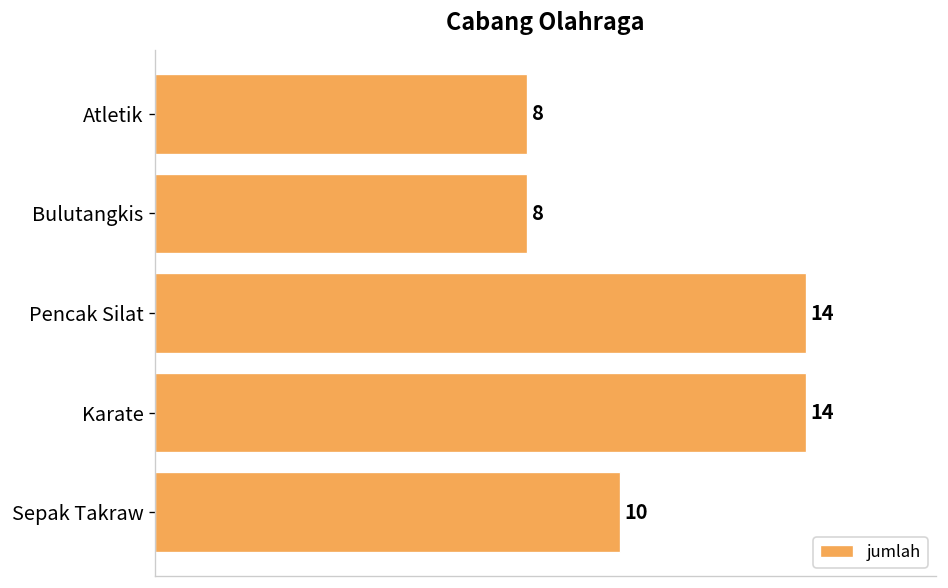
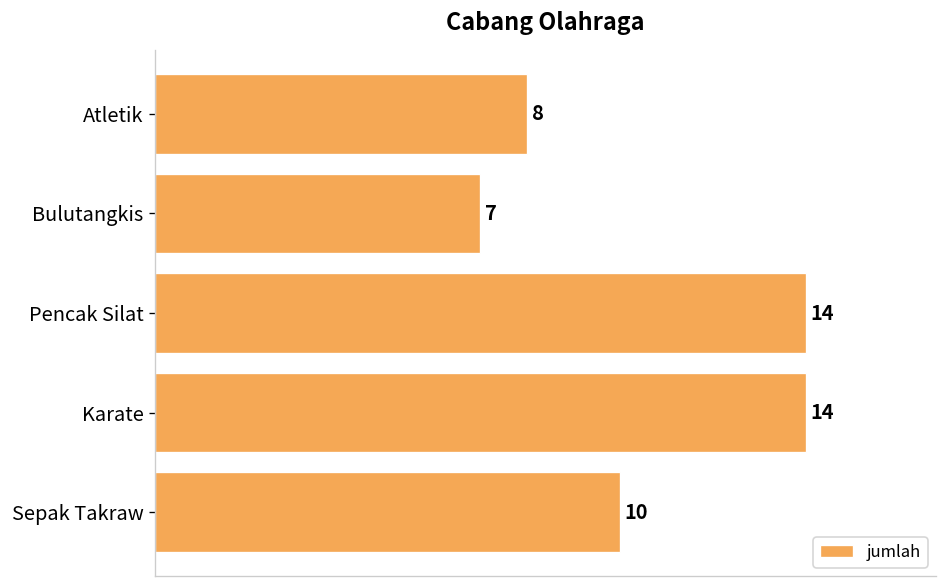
Bulutangkis: 8 -> 7
